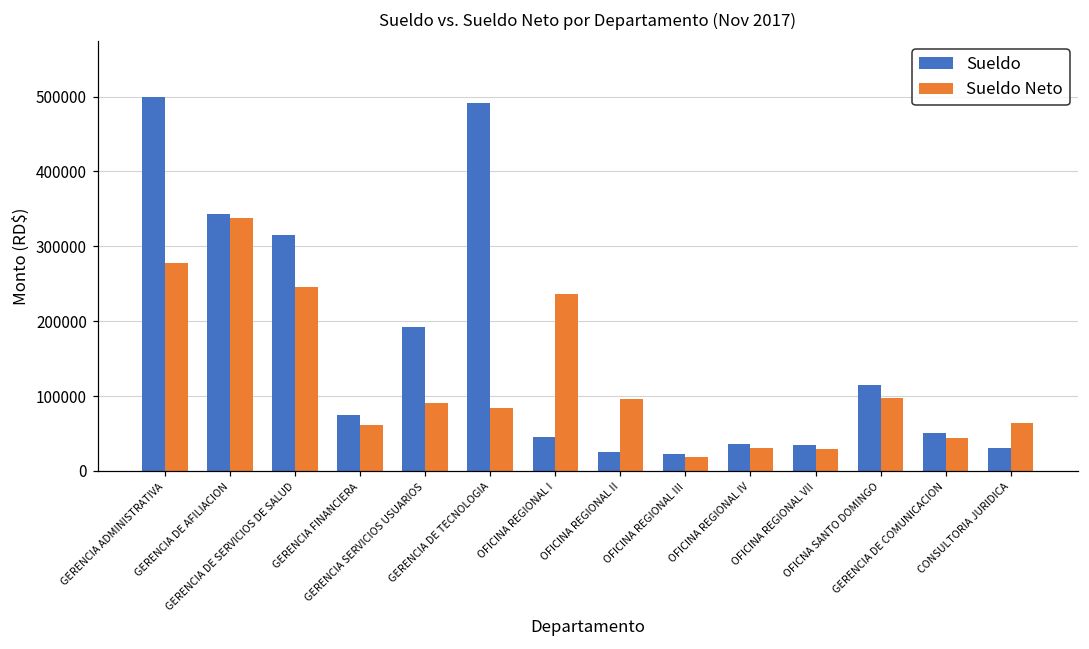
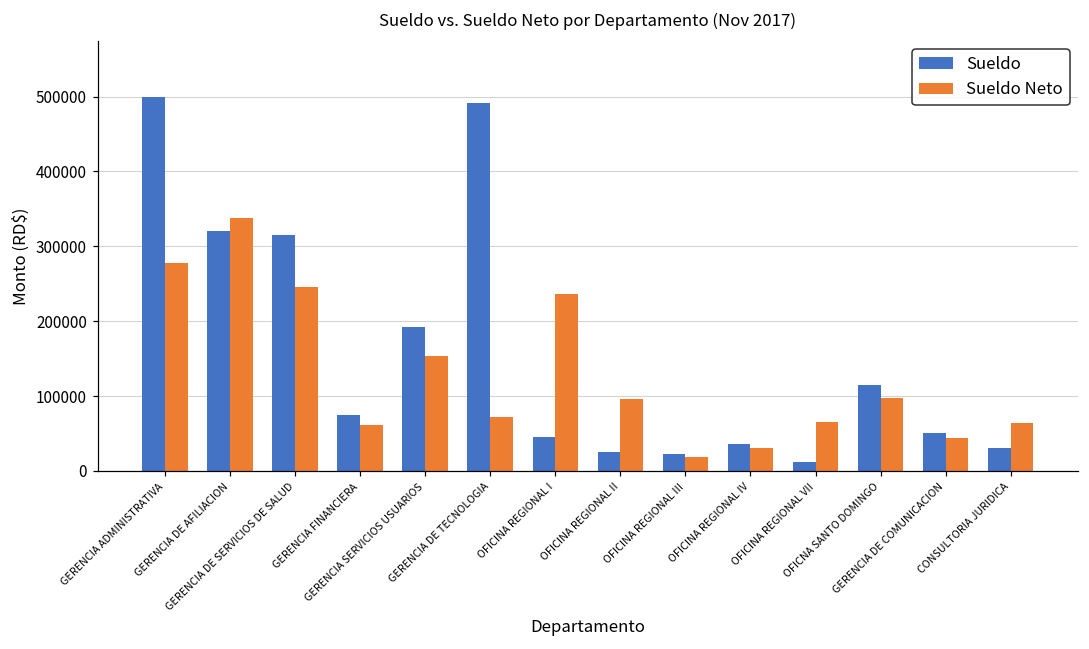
Sueldo, GERENCIA DE AFILIACION: 340000 -> 320000
Sueldo Neto, GERENCIA SERVICIOS USUARIOS: 90000 -> 150000
Sueldo Neto, GERENCIA DE TECNOLOGIA: 80000 -> 70000
Sueldo, OFICINA REGIONAL VII: 40000 -> 10000
Sueldo Neto, OFICINA REGIONAL VII: 30000 -> 70000
